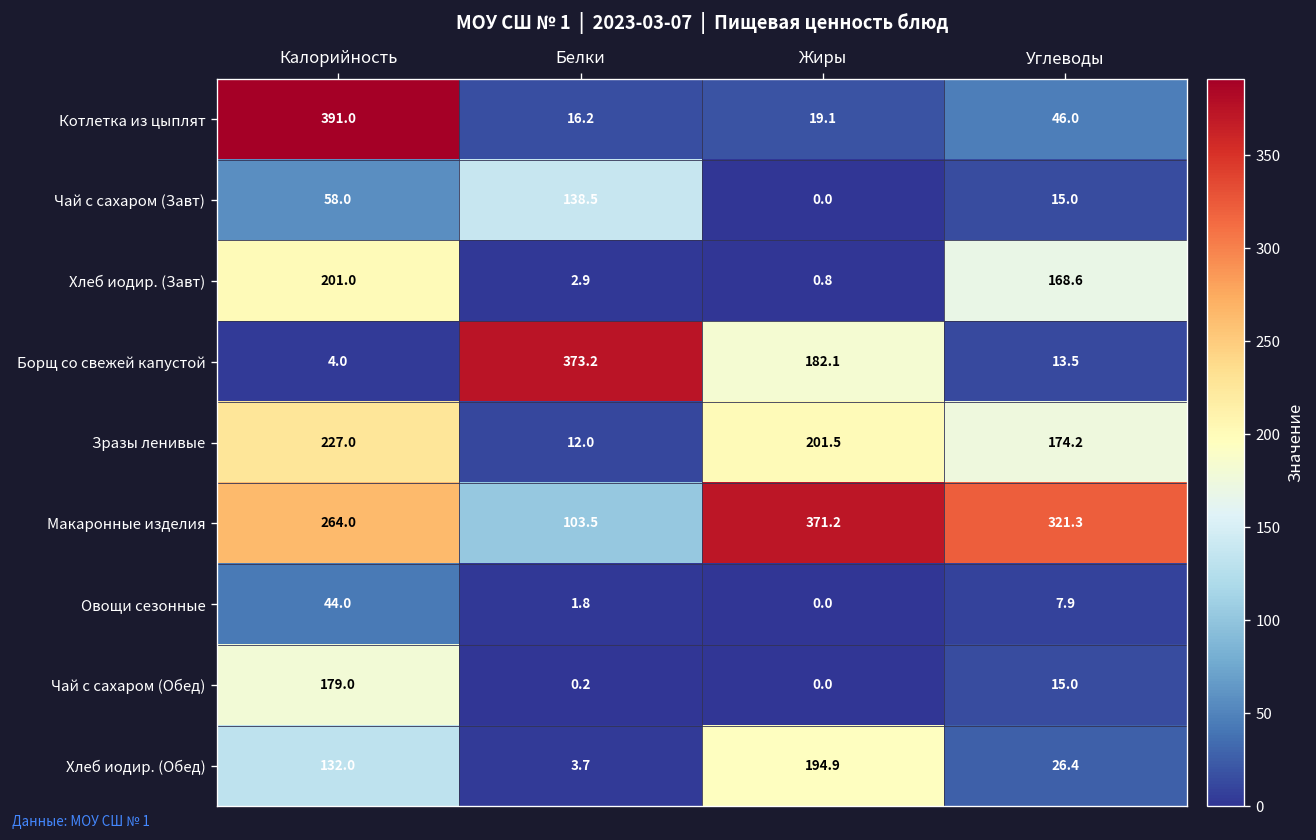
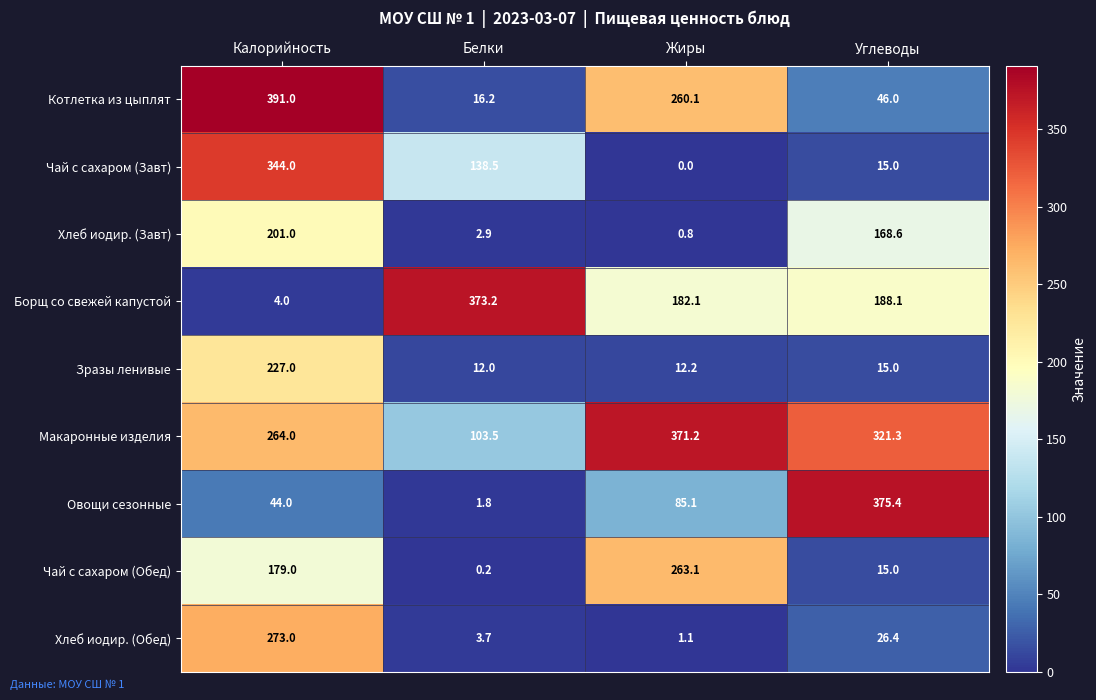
Котлетка из цыплят, Жиры: 19.1 -> 260.1
Чай с сахаром (Завт), Калорийность: 58.0 -> 344.0
Борщ со свежей капустой, Углеводы: 13.5 -> 188.1
Зразы ленивые, Жиры: 201.5 -> 12.2
Зразы ленивые, Углеводы: 174.2 -> 15.0
Овощи сезонные, Жиры: 0.0 -> 85.1
Овощи сезонные, Углеводы: 7.9 -> 375.4
Чай с сахаром (Обед), Жиры: 0.0 -> 263.1
Хлеб иодир. (Обед), Калорийность: 132.0 -> 273.0
Хлеб иодир. (Обед), Жиры: 194.9 -> 1.1
